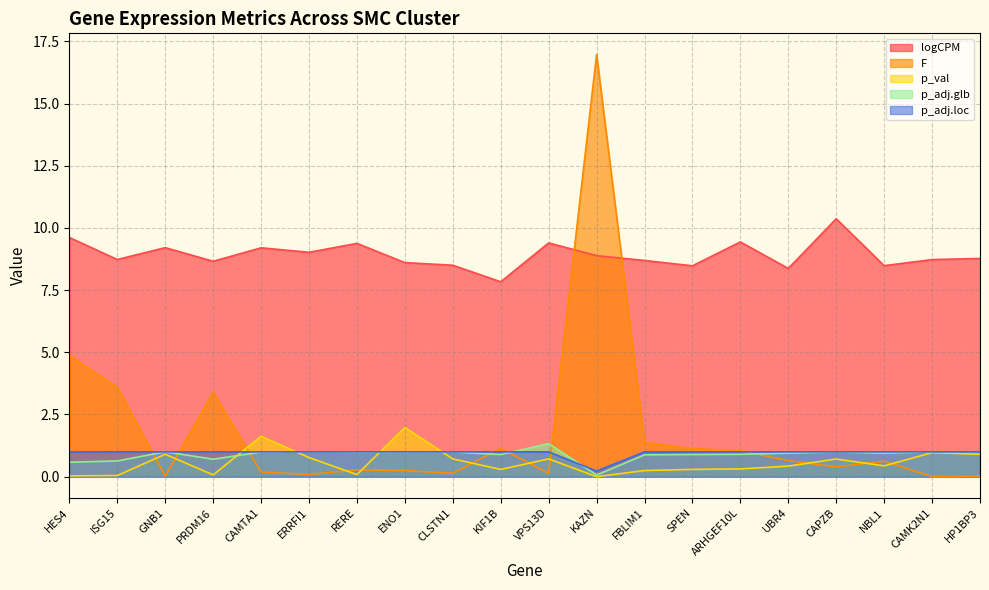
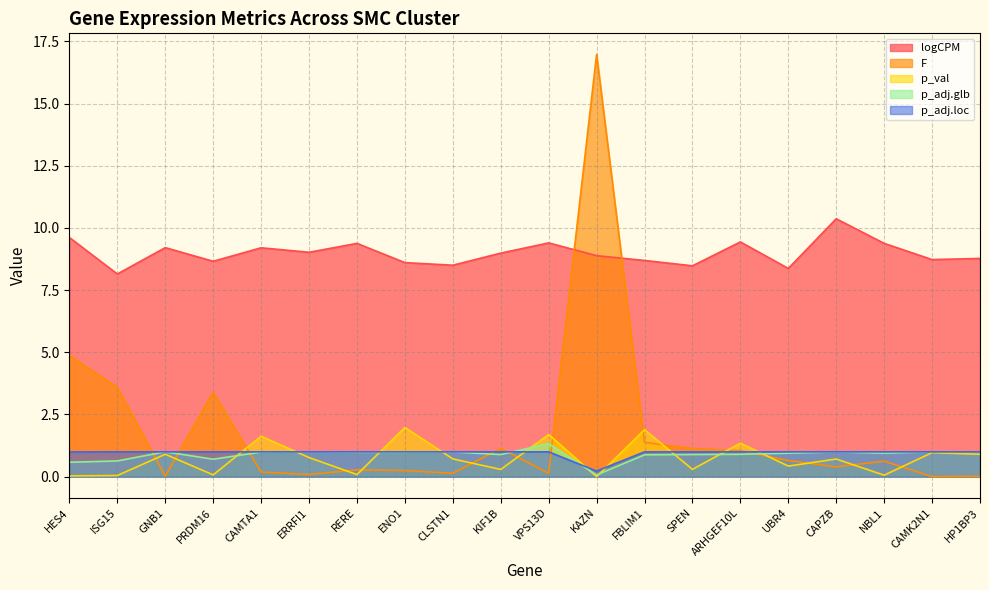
logCPM, ISG15: 8.7 -> 8.1
logCPM, KIF1B: 7.8 -> 9.0
p_val, VPS13D: 0.7 -> 1.7
p_val, FBLIM1: 0.2 -> 1.9
p_val, ARHGEF10L: 0.3 -> 1.3
logCPM, NBL1: 8.5 -> 9.4
p_val, NBL1: 0.4 -> 0.1
